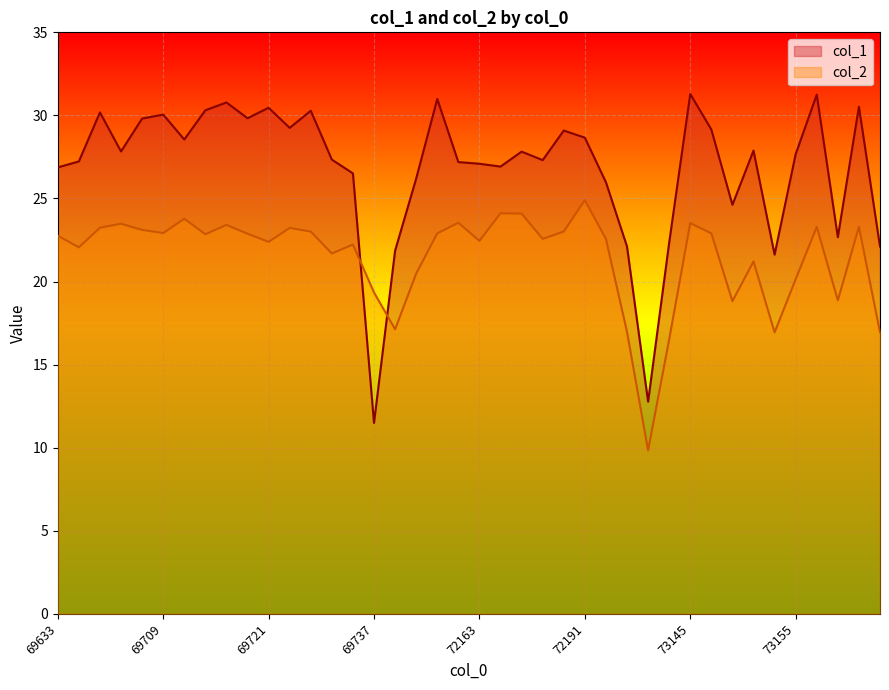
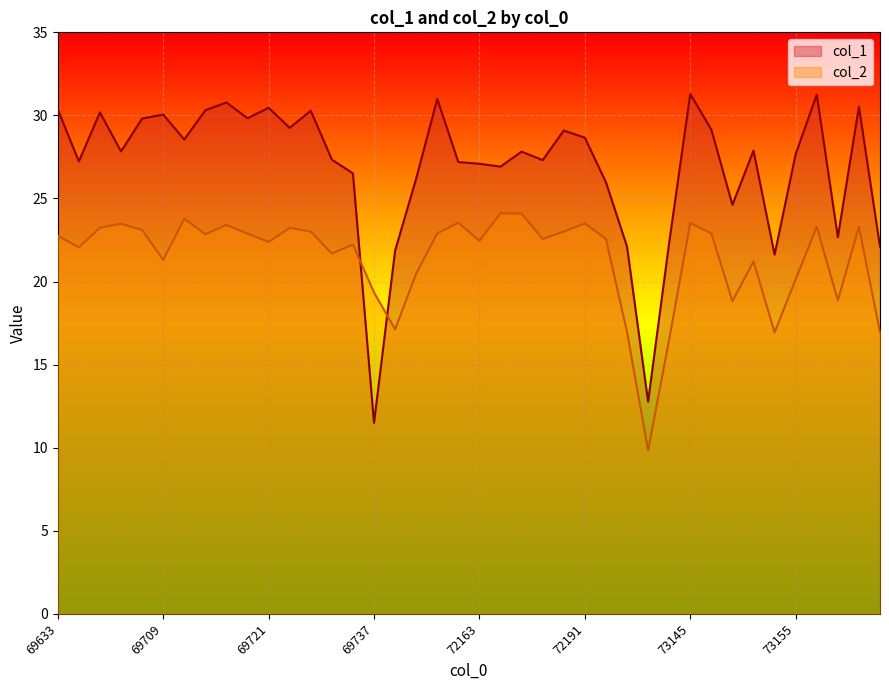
col_1, 69633: 26.9 -> 30.4
col_2, 69709: 22.9 -> 21.3
col_2, 72191: 24.9 -> 23.5
